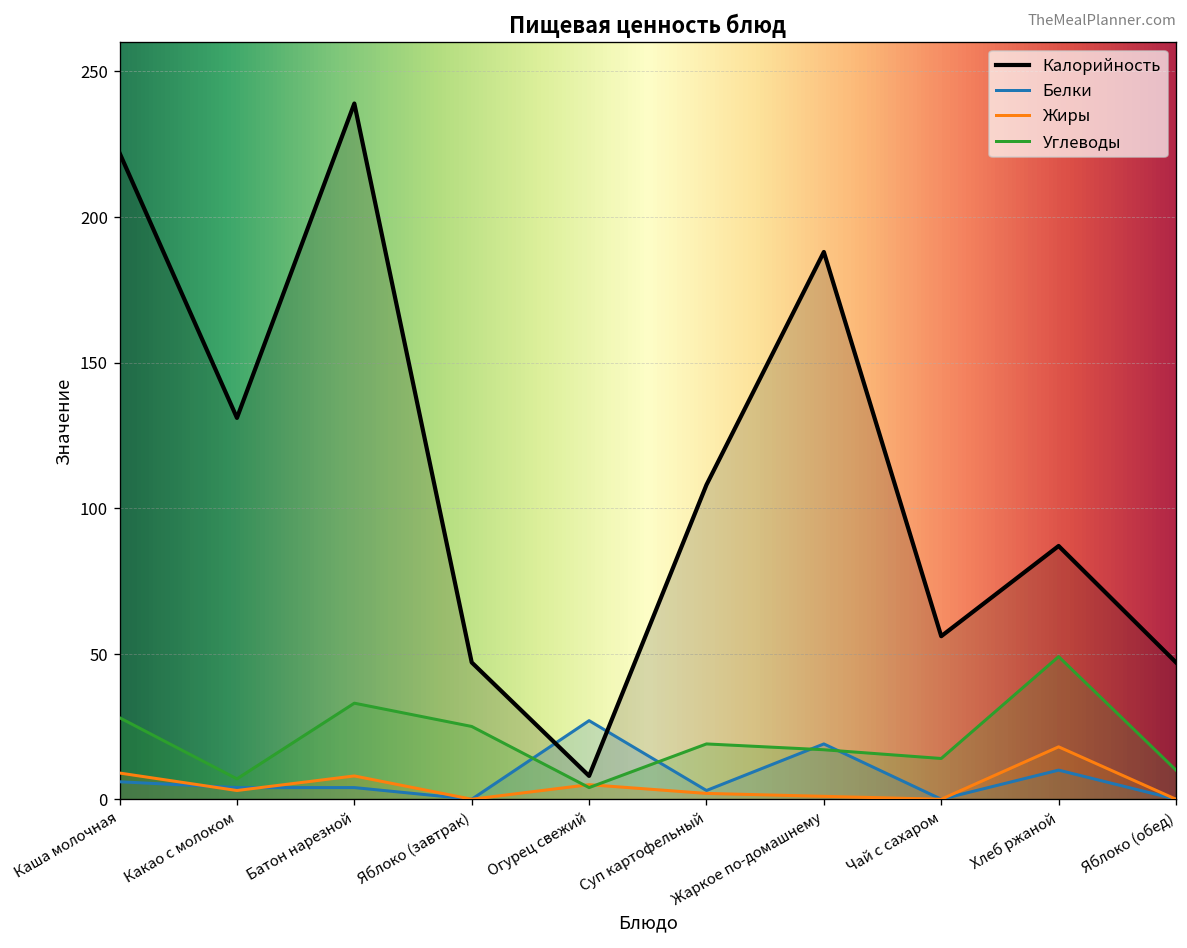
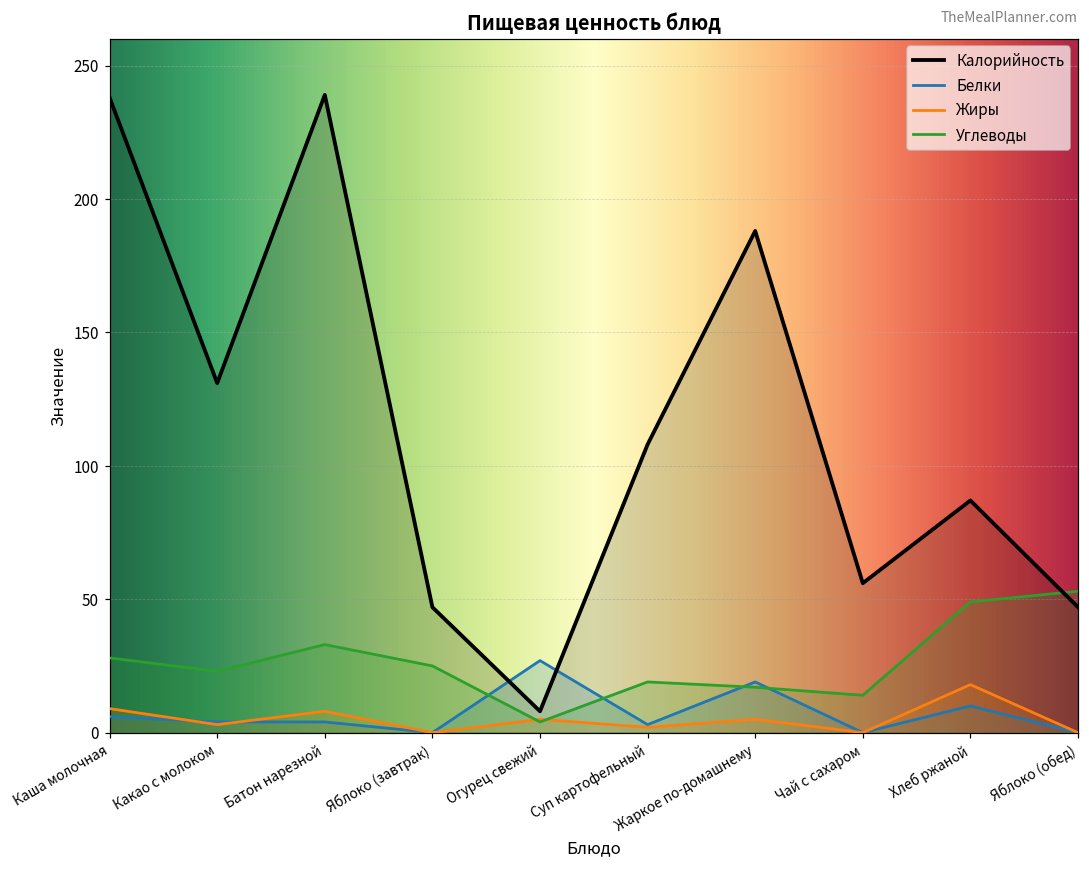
Калорийность, Каша молочная: 222 -> 238
Углеводы, Какао с молоком: 7 -> 23
Жиры, Жаркое по-домашнему: 1 -> 5
Углеводы, Яблоко (обед): 10 -> 53
